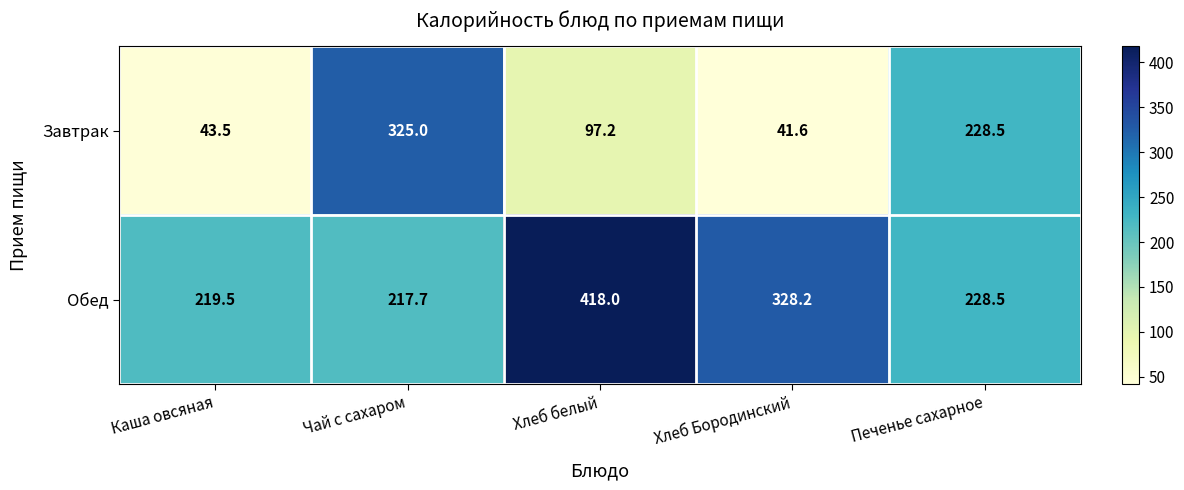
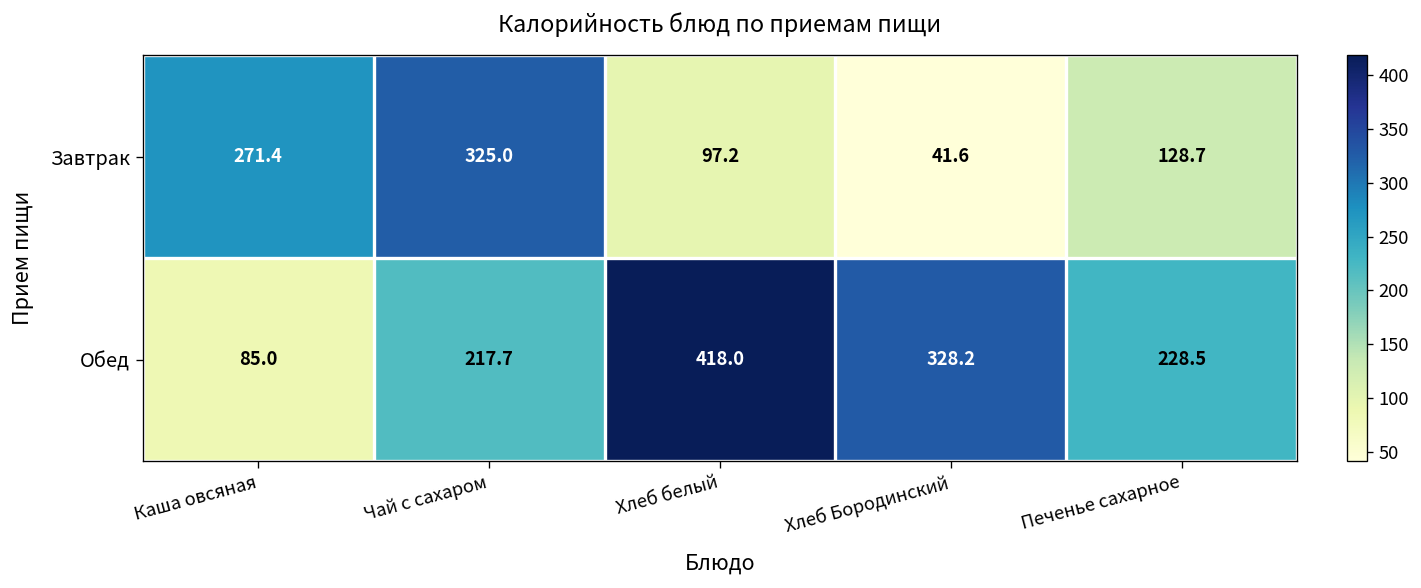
Завтрак, Каша овсяная: 43.5 -> 271.4
Завтрак, Печенье сахарное: 228.5 -> 128.7
Обед, Каша овсяная: 219.5 -> 85.0
